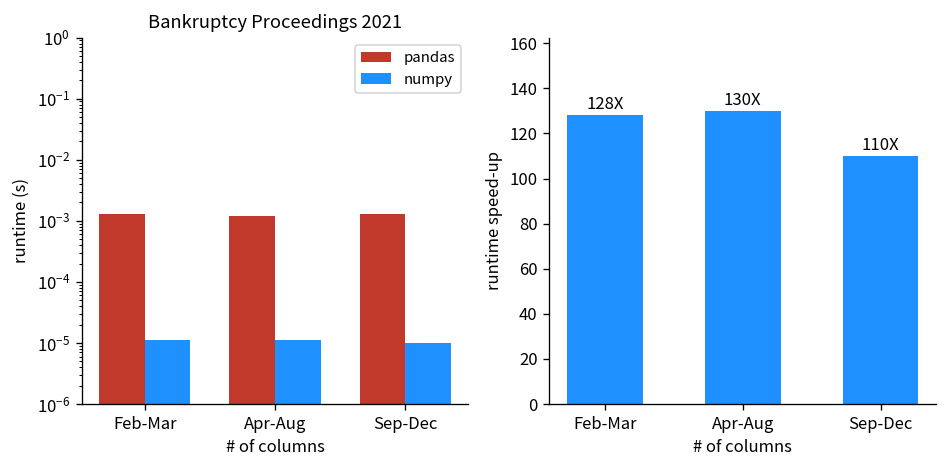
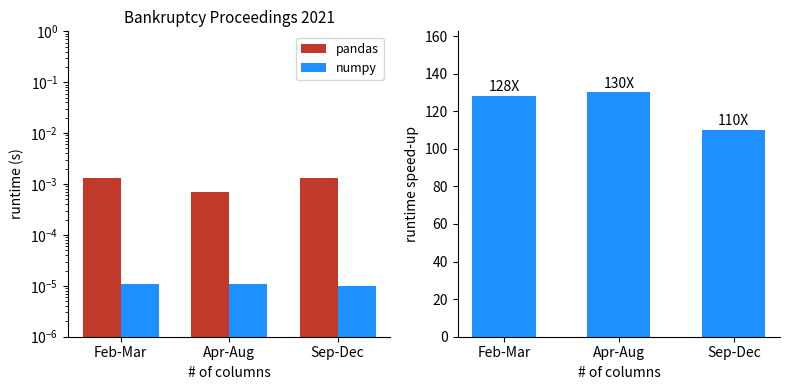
Bankruptcy Proceedings 2021, pandas, Apr-Aug: 0.0012 -> 0.0007
